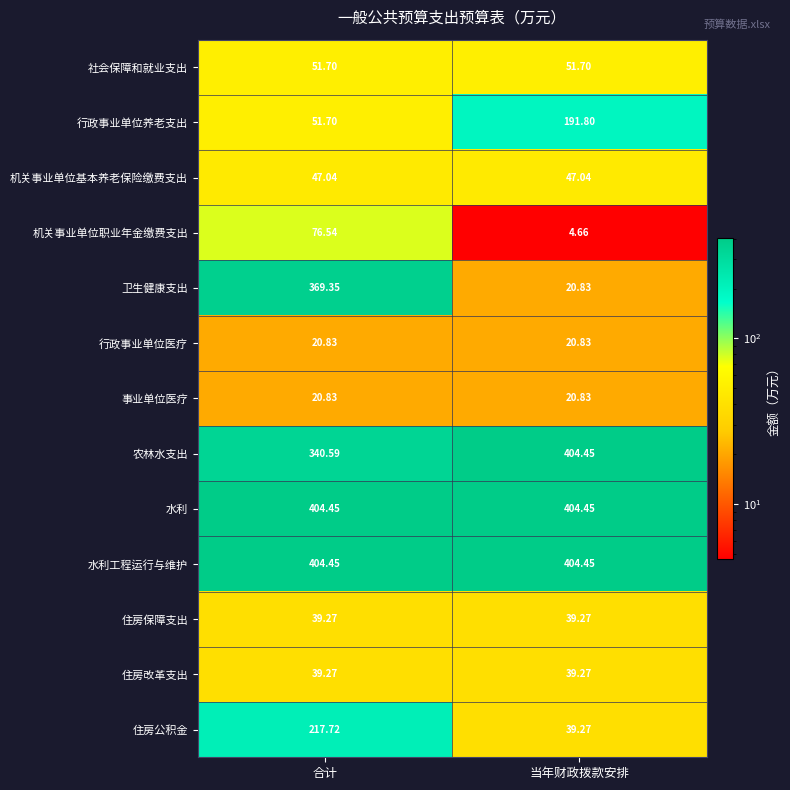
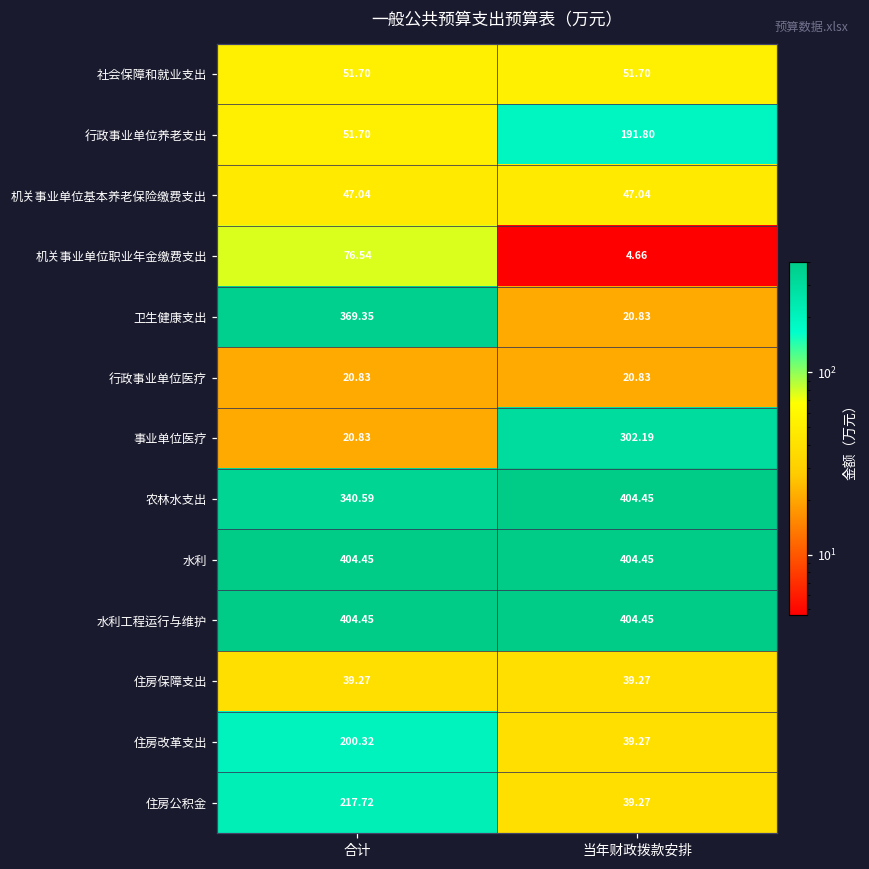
事业单位医疗, 当年财政拨款安排: 20.83 -> 302.19
住房改革支出, 合计: 39.27 -> 200.32
